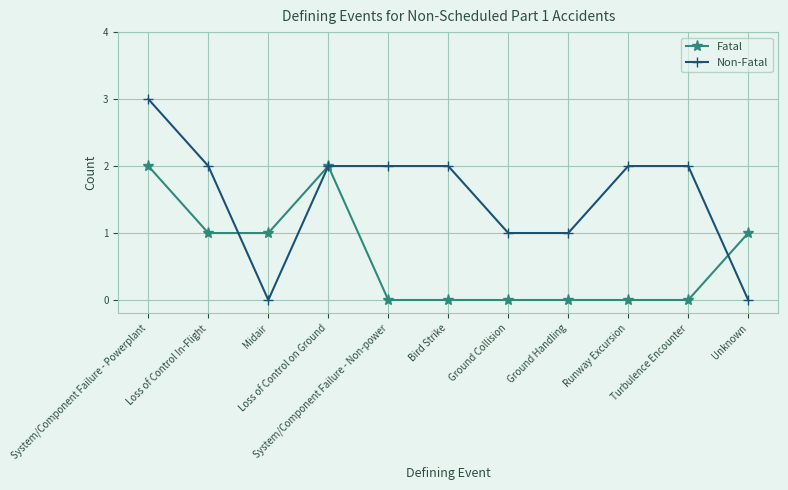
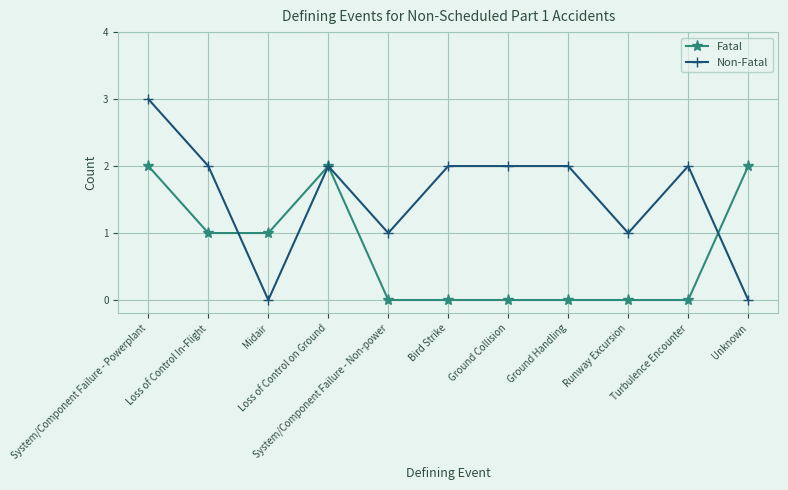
Non-Fatal, System/Component Failure - Non-power: 2 -> 1
Non-Fatal, Ground Collision: 1 -> 2
Non-Fatal, Ground Handling: 1 -> 2
Non-Fatal, Runway Excursion: 2 -> 1
Fatal, Unknown: 1 -> 2
